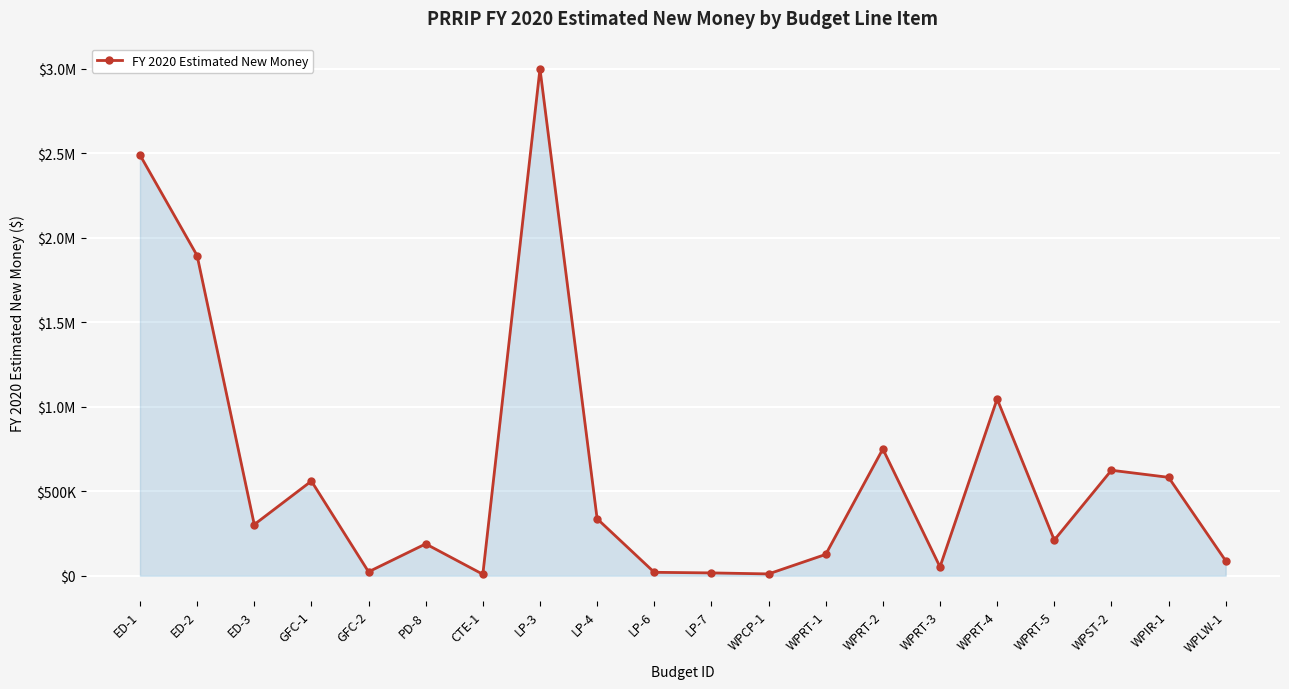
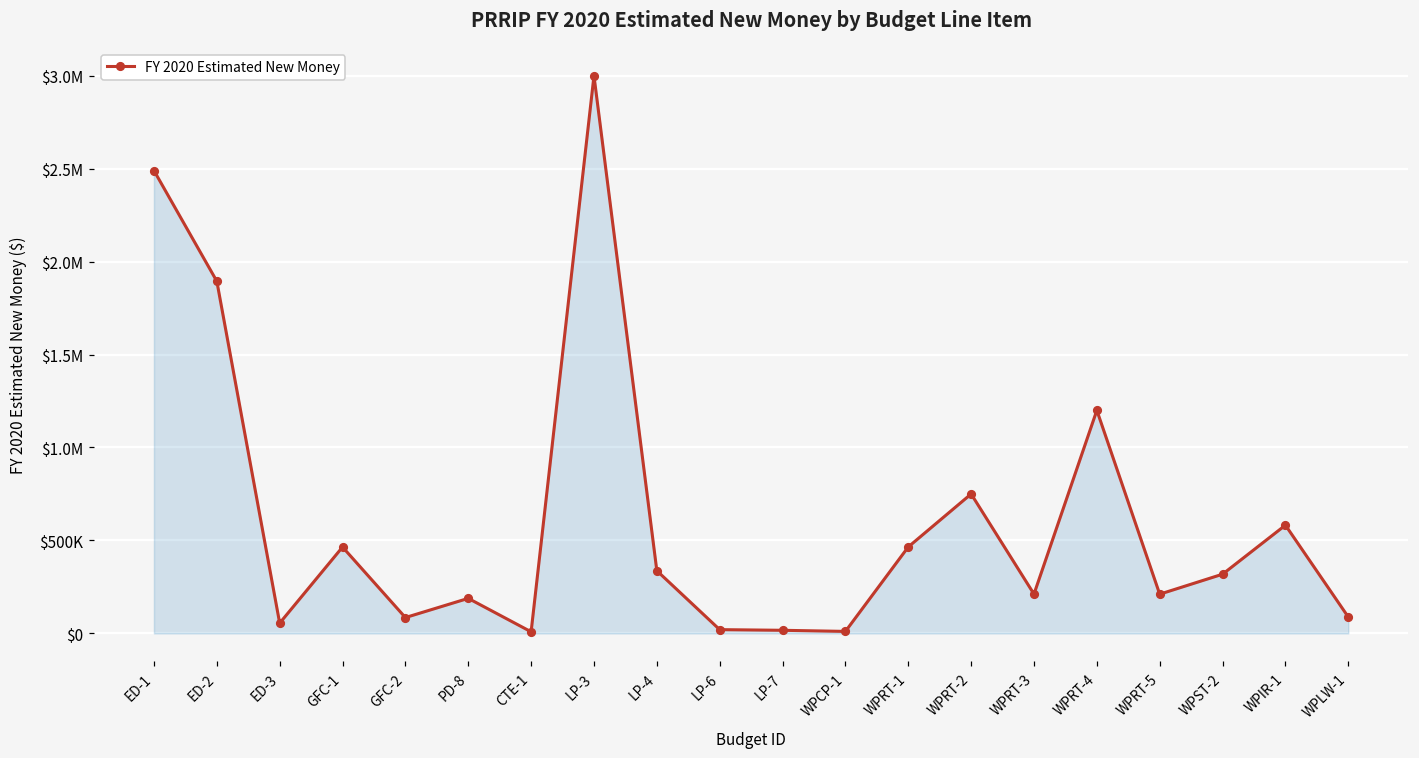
ED-3: $300000 -> $60000
GFC-1: $560000 -> $460000
GFC-2: $20000 -> $90000
WPRT-1: $130000 -> $470000
WPRT-3: $50000 -> $210000
WPRT-4: $1050000 -> $1200000
WPST-2: $620000 -> $320000
